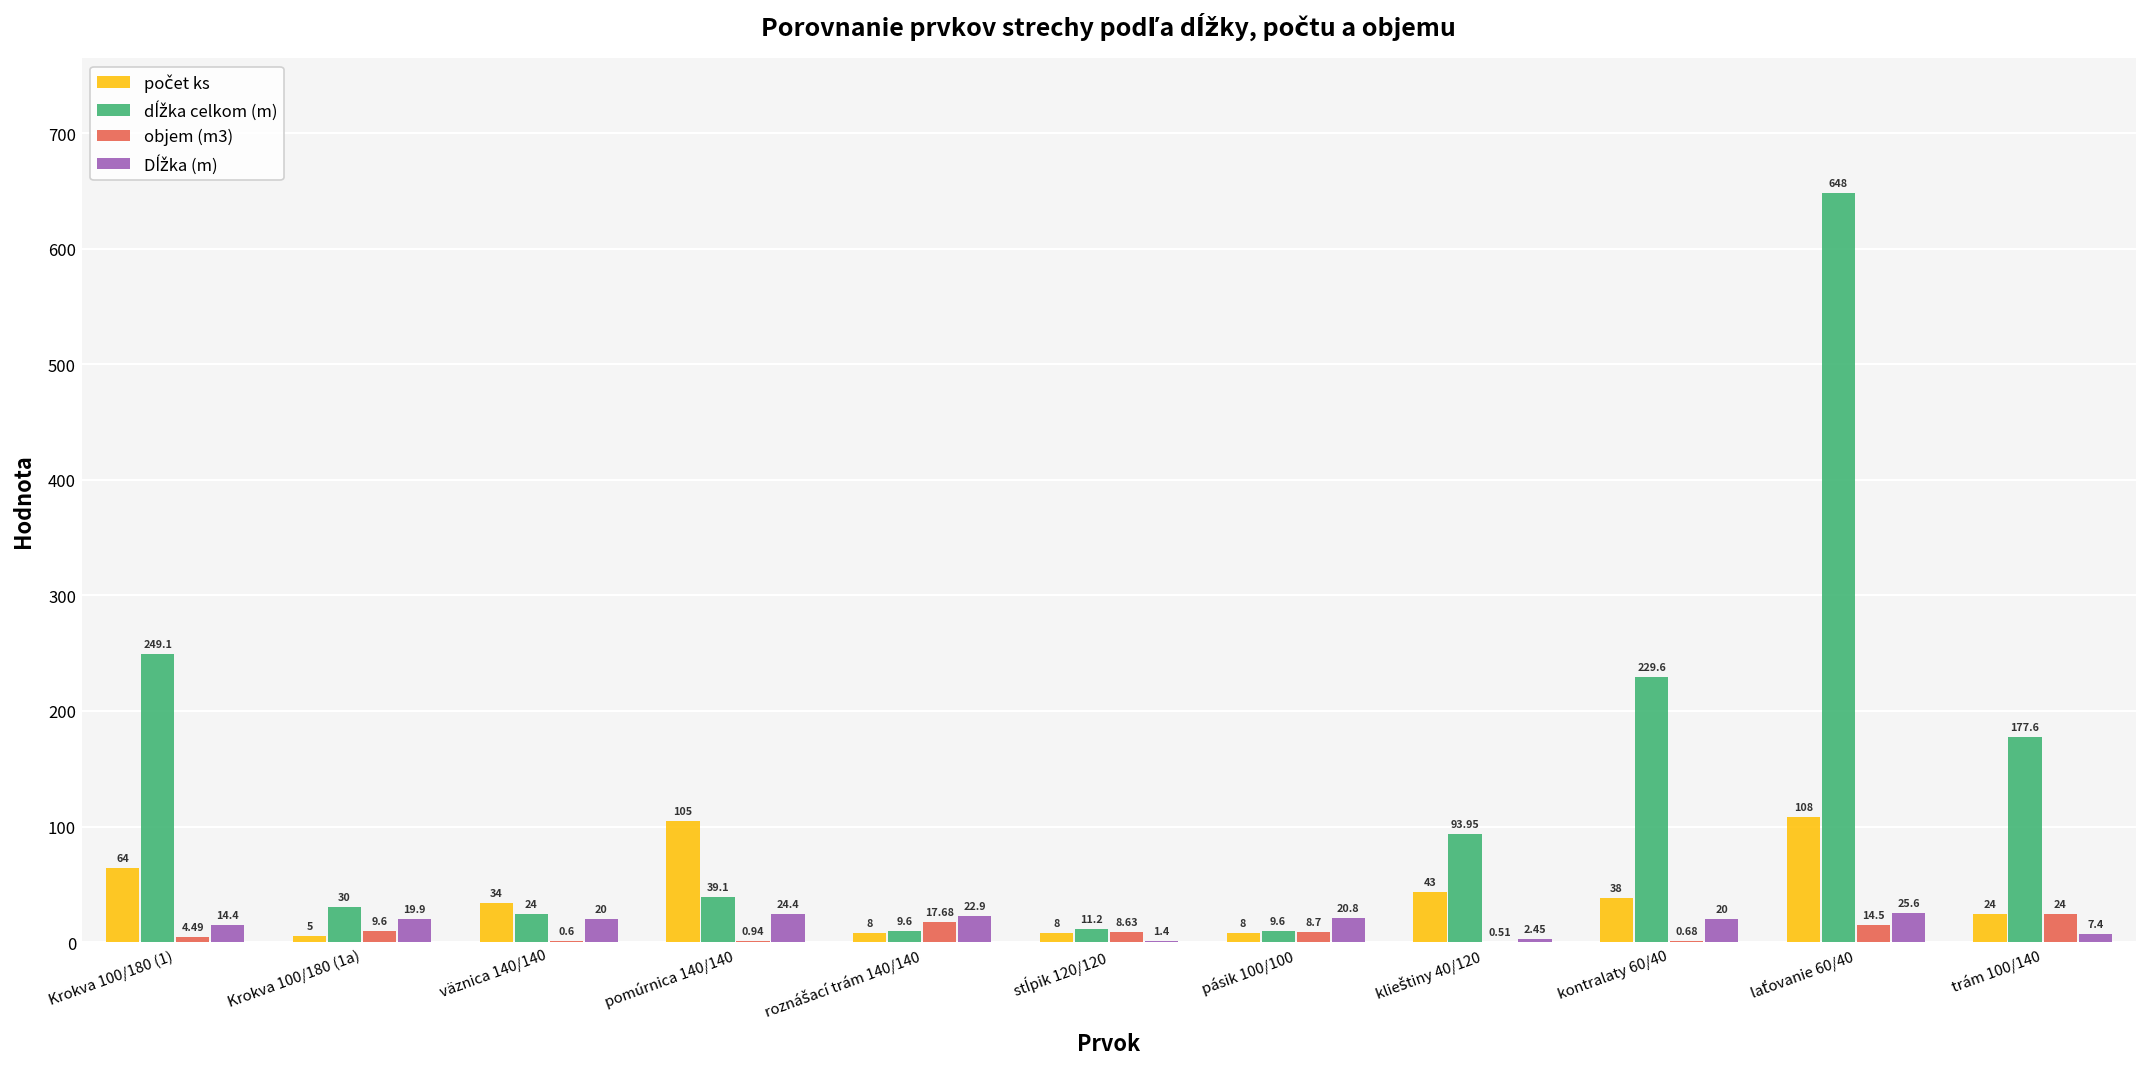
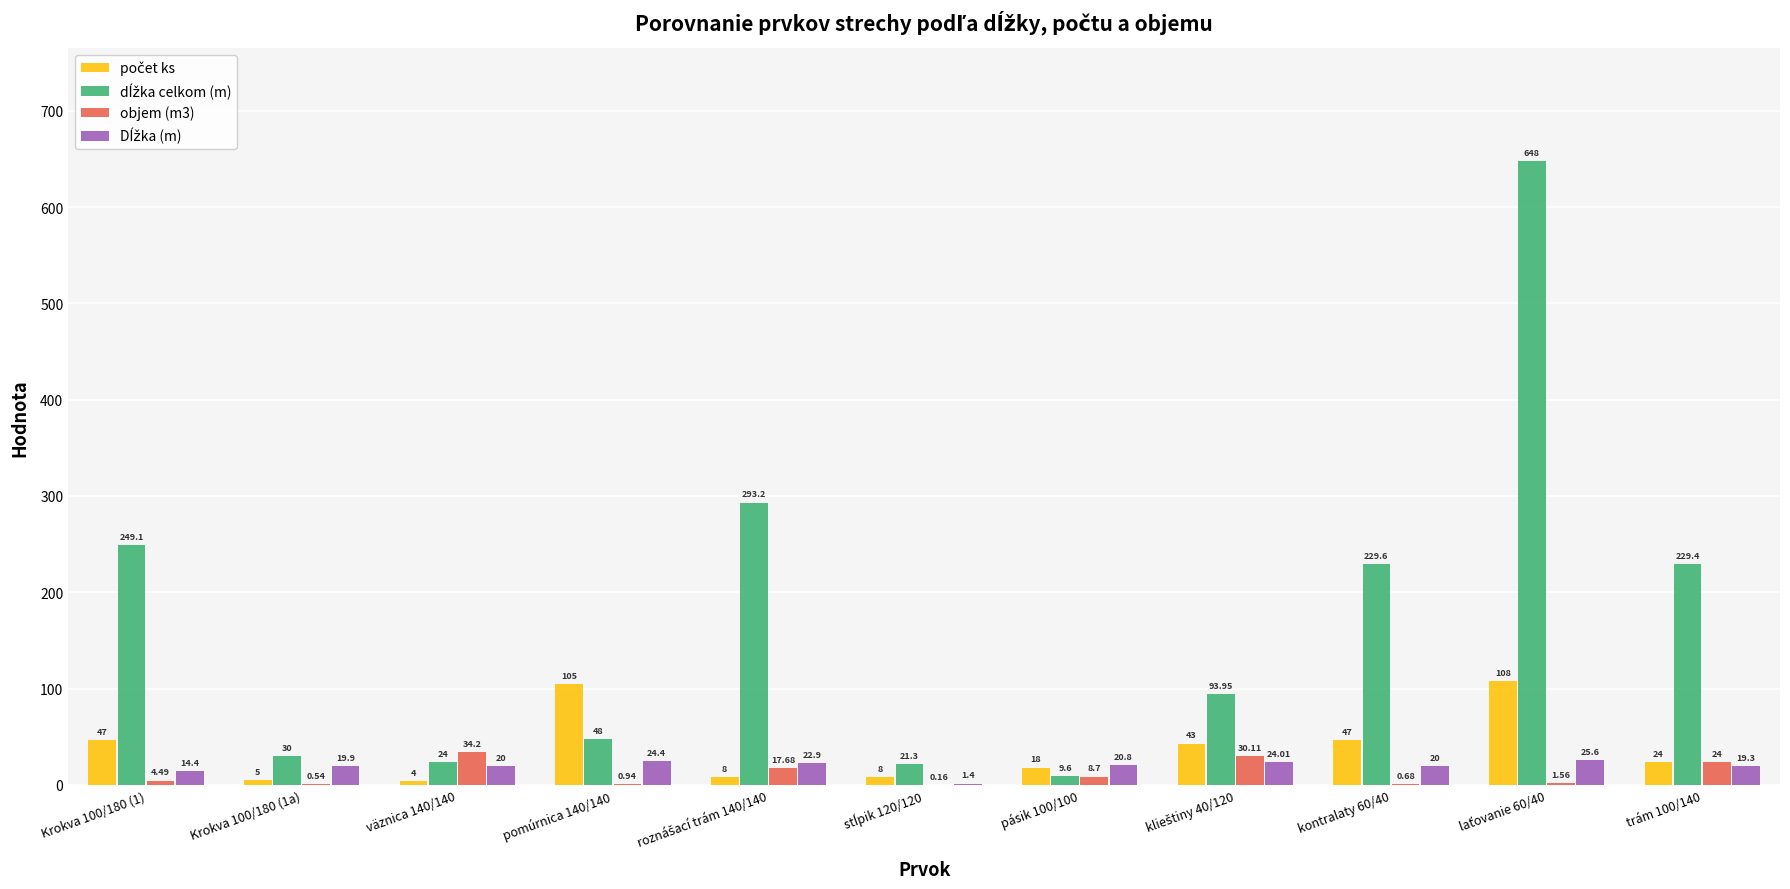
počet ks, Krokva 100/180 (1): 64 -> 47
objem (m3), Krokva 100/180 (1a): 9.6 -> 0.54
počet ks, väznica 140/140: 34 -> 4
objem (m3), väznica 140/140: 0.6 -> 34.2
dĺžka celkom (m), pomúrnica 140/140: 39.1 -> 48
dĺžka celkom (m), roznášací trám 140/140: 9.6 -> 293.2
dĺžka celkom (m), stĺpik 120/120: 11.2 -> 21.3
objem (m3), stĺpik 120/120: 8.63 -> 0.16
počet ks, pásik 100/100: 8 -> 18
objem (m3), klieštiny 40/120: 0.51 -> 30.11
Dĺžka (m), klieštiny 40/120: 2.45 -> 24.01
počet ks, kontralaty 60/40: 38 -> 47
objem (m3), laťovanie 60/40: 14.5 -> 1.56
dĺžka celkom (m), trám 100/140: 177.6 -> 229.4
Dĺžka (m), trám 100/140: 7.4 -> 19.3
